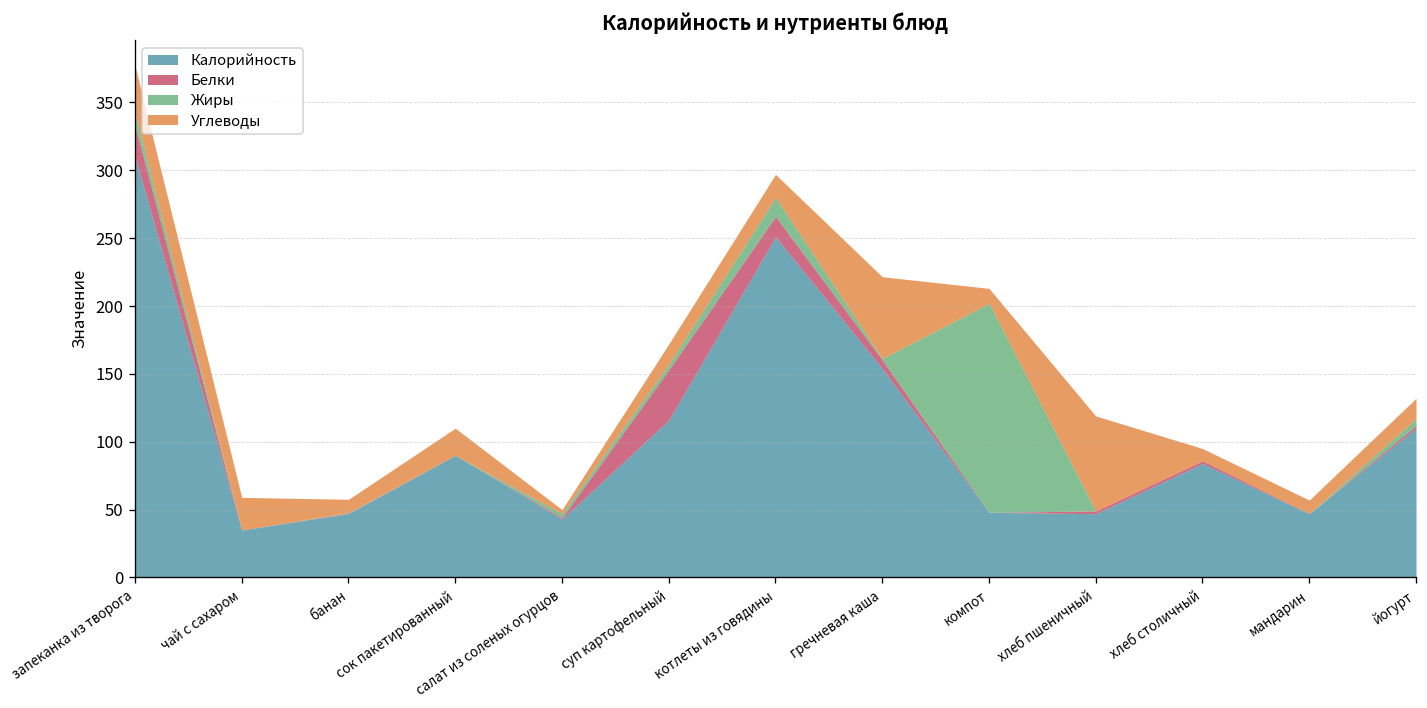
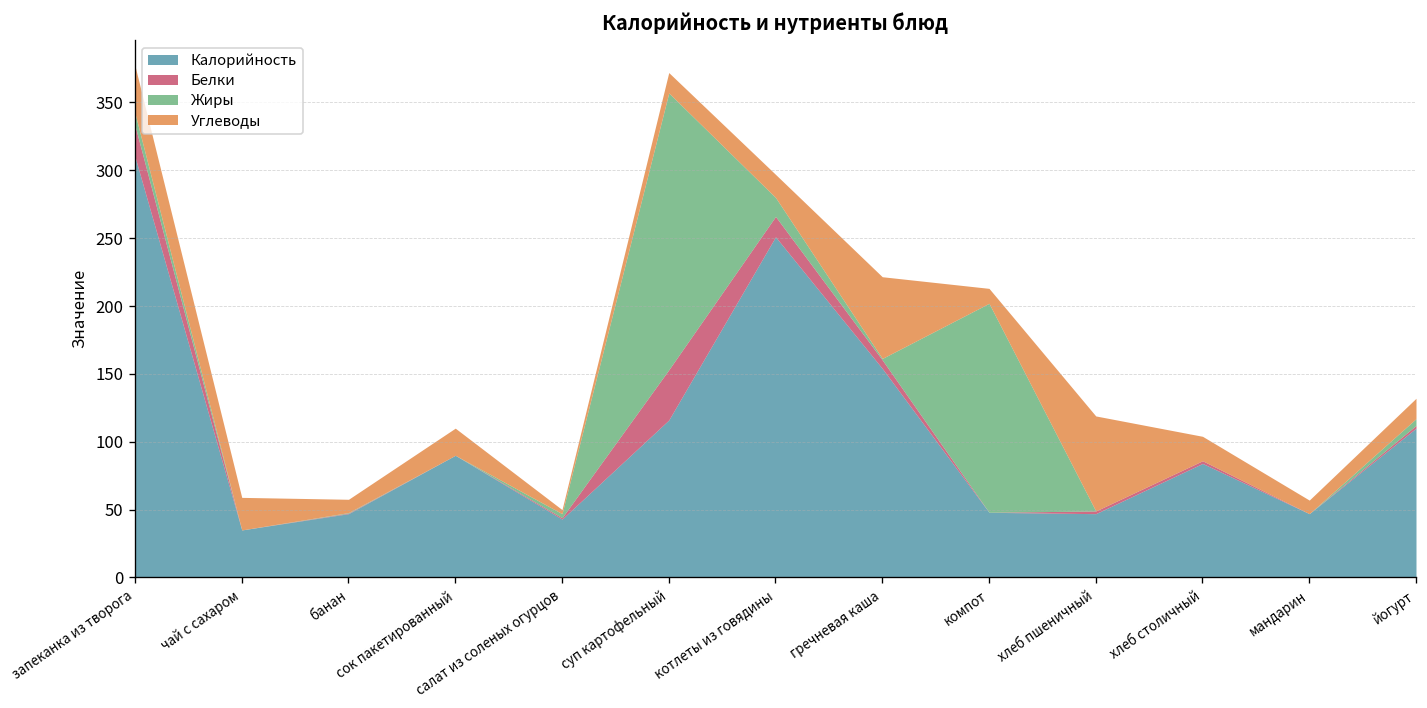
Жиры, суп картофельный: 4 -> 204
Углеводы, хлеб столичный: 9 -> 18
